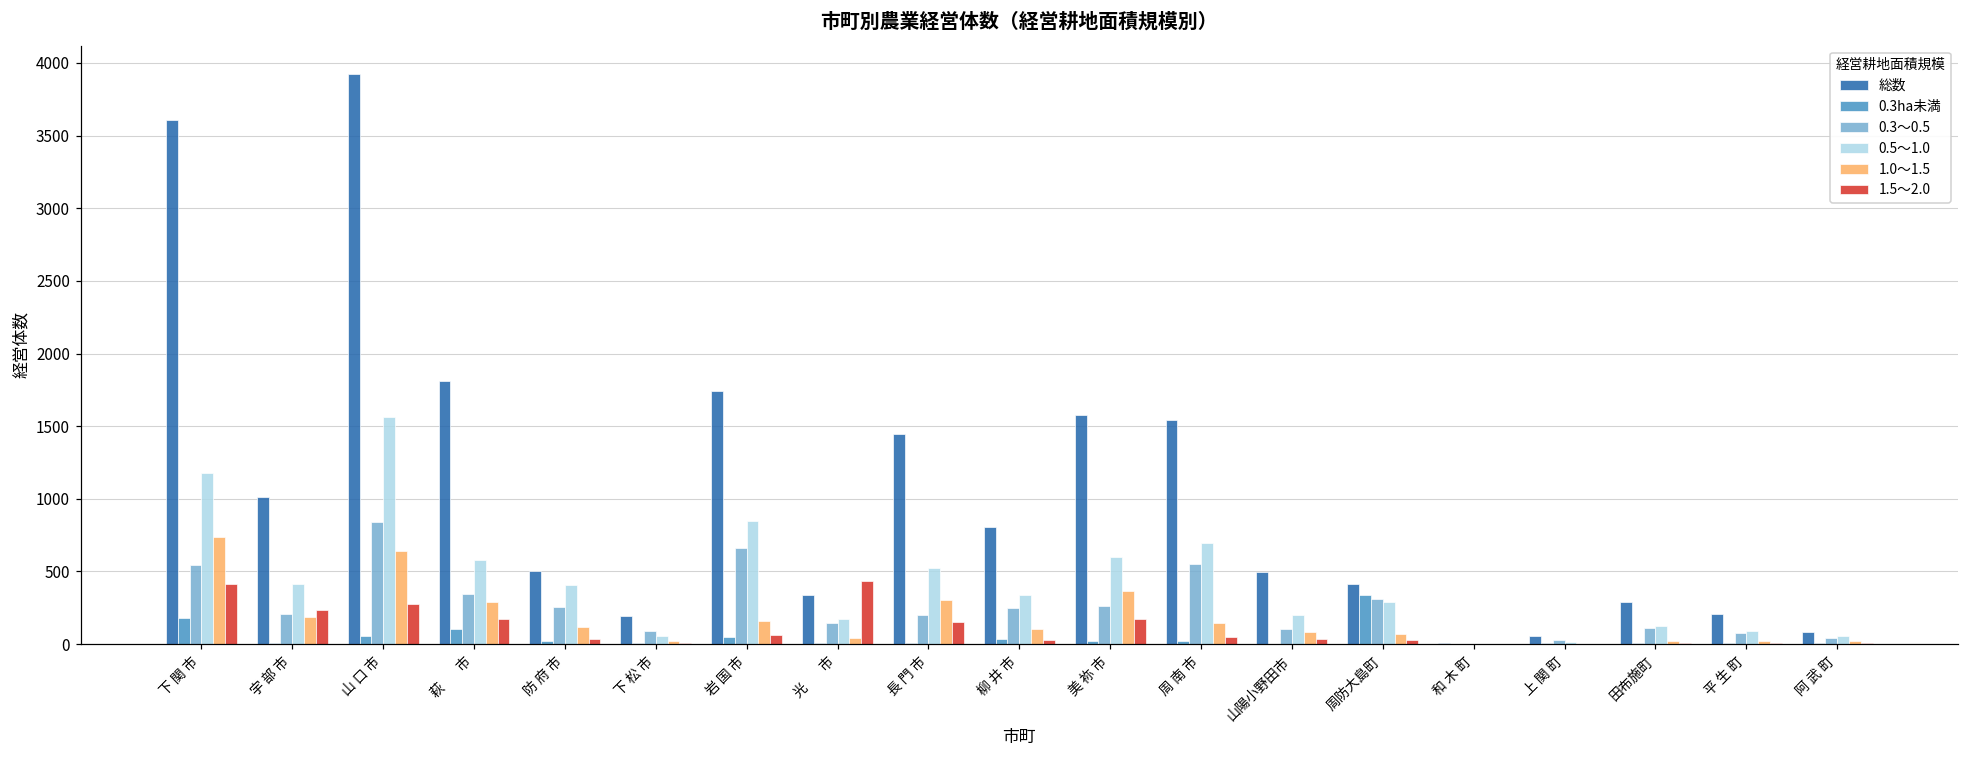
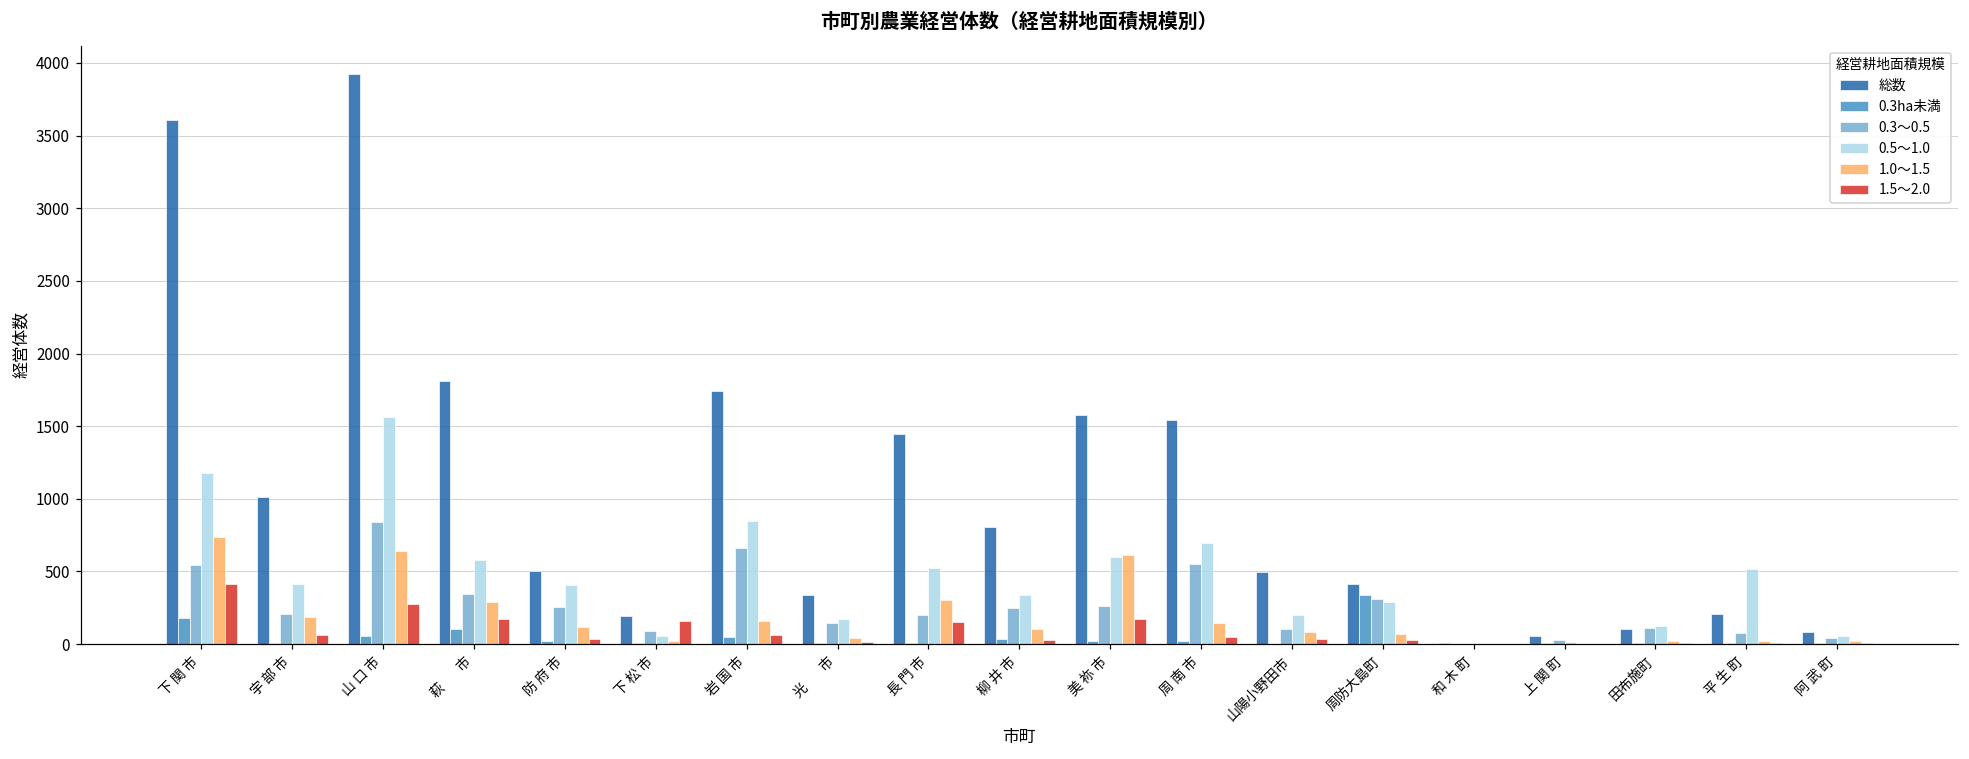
1.5～2.0, 宇 部 市: 230 -> 60
1.5～2.0, 下 松 市: 10 -> 160
1.5～2.0, 光 市: 440 -> 20
1.0～1.5, 美 祢 市: 360 -> 610
総数, 田布施町: 290 -> 100
0.5～1.0, 平 生 町: 90 -> 520
